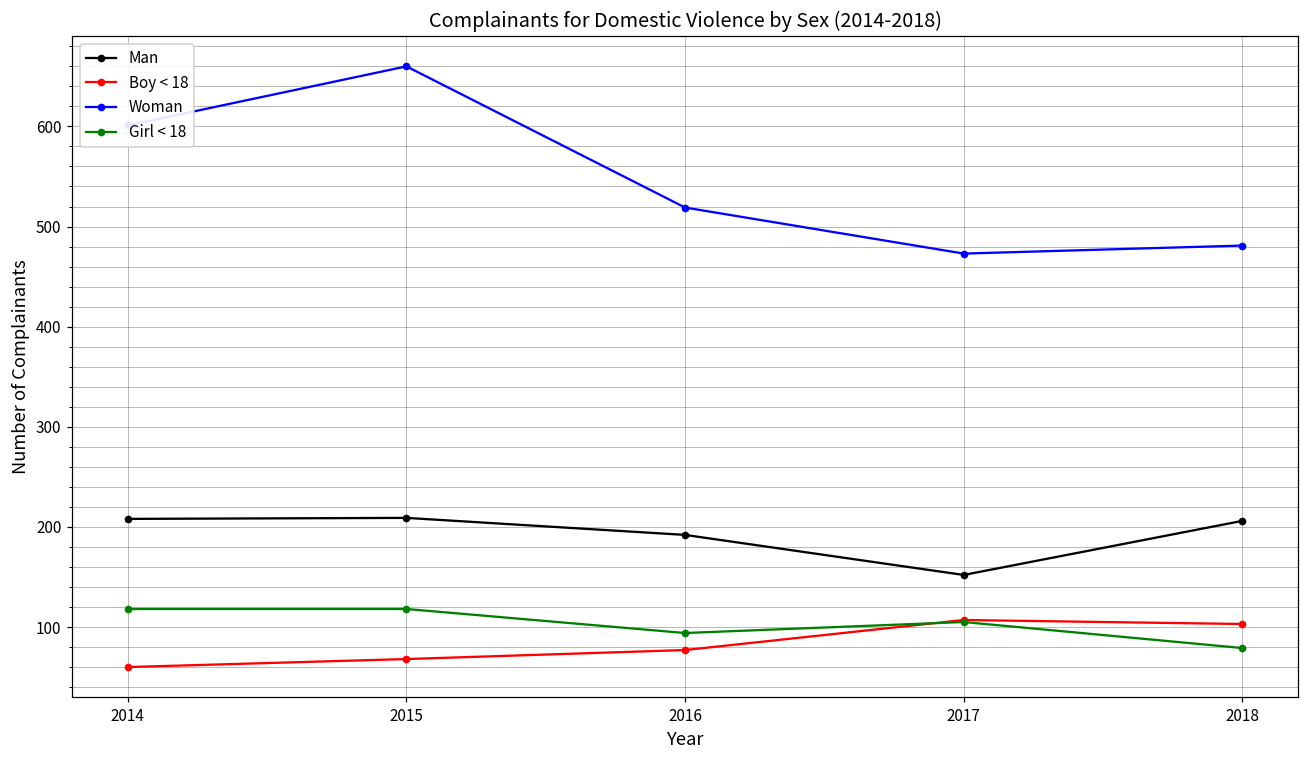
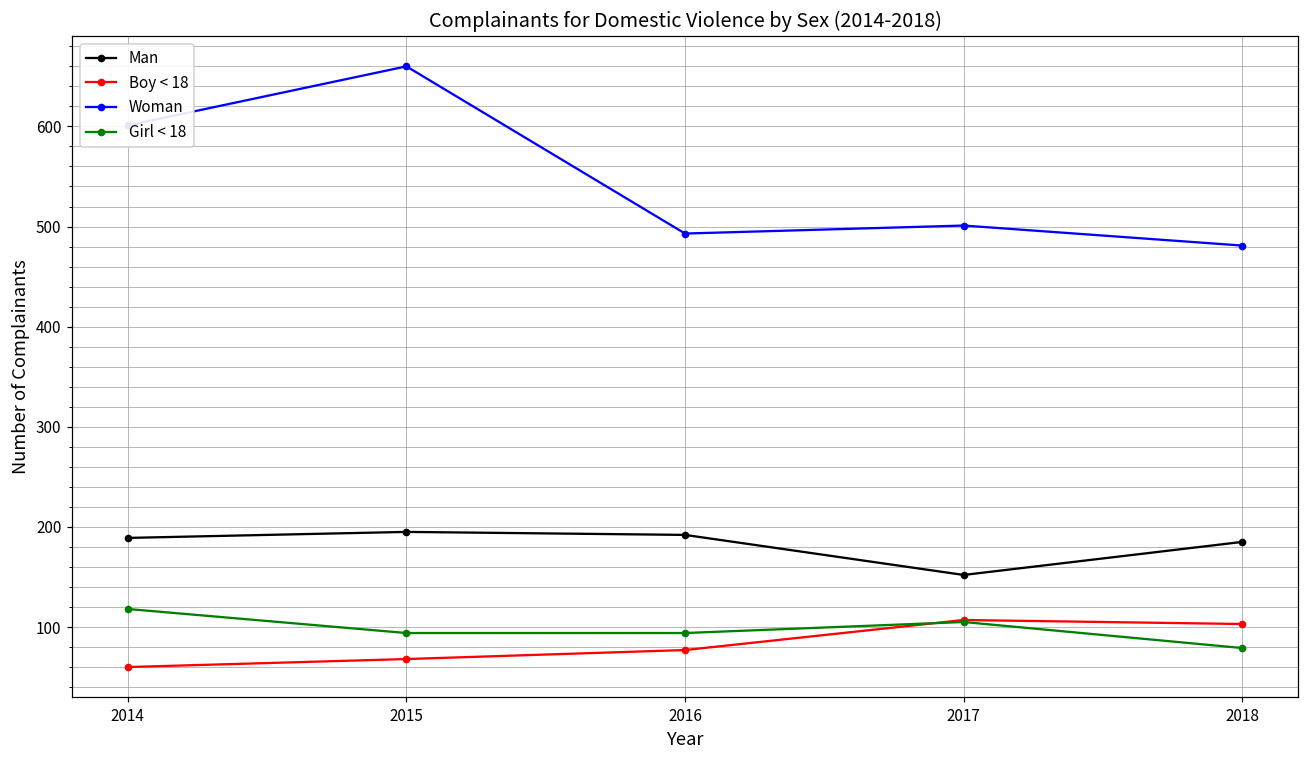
Man, 2014: 210 -> 190
Man, 2015: 210 -> 200
Girl < 18, 2015: 120 -> 90
Woman, 2016: 520 -> 490
Woman, 2017: 470 -> 500
Man, 2018: 210 -> 190
